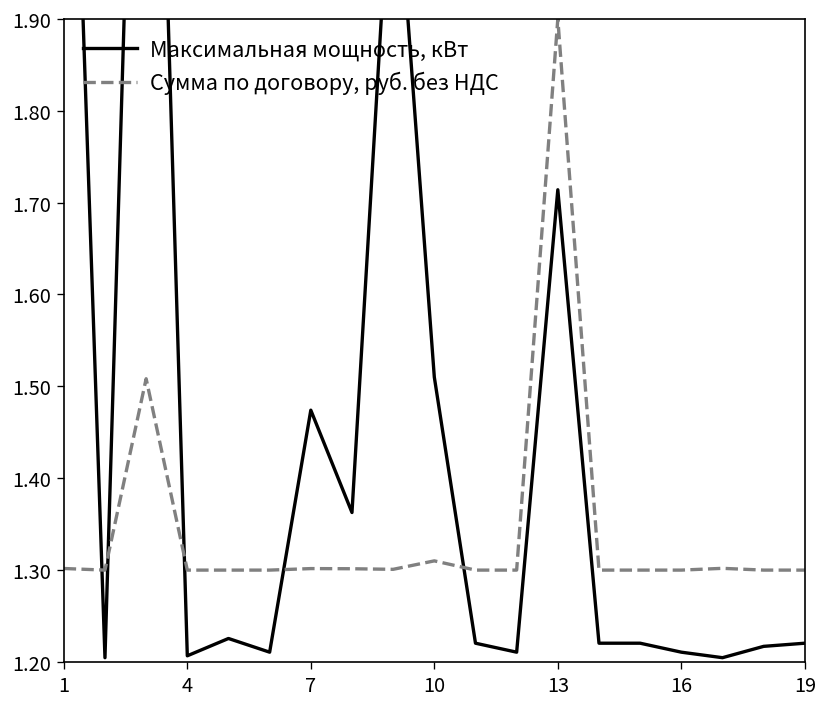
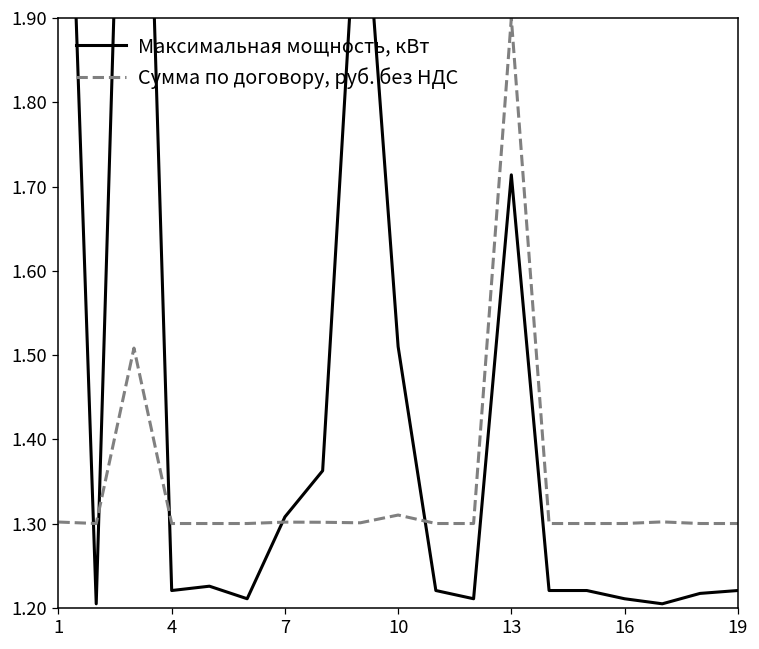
Максимальная мощность, кВт, 4: 1.21 -> 1.22
Максимальная мощность, кВт, 7: 1.47 -> 1.31
